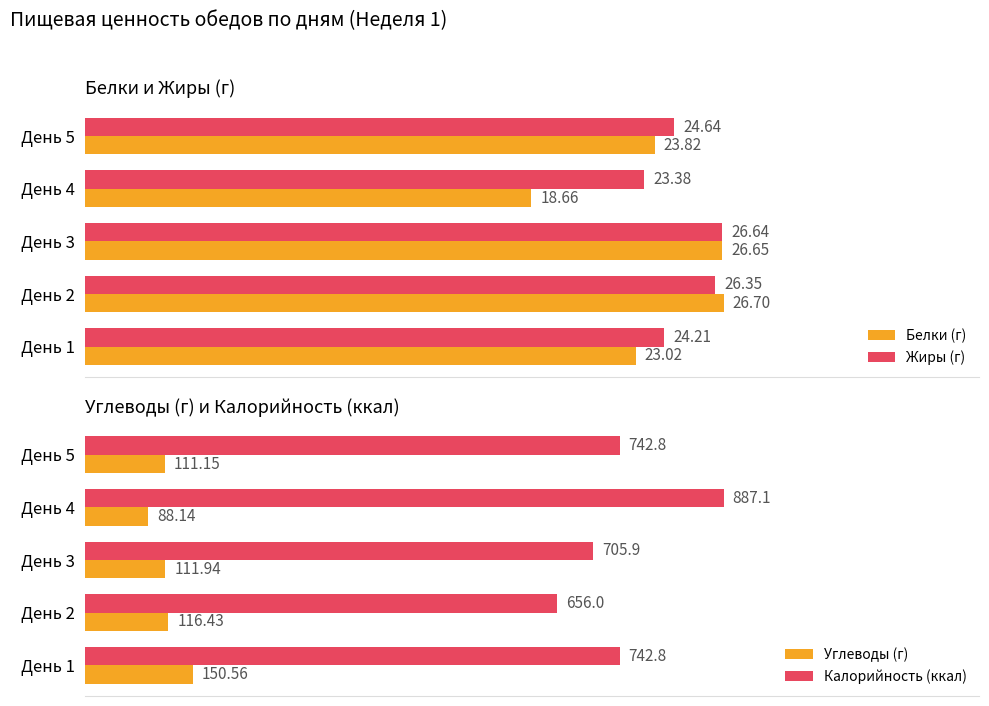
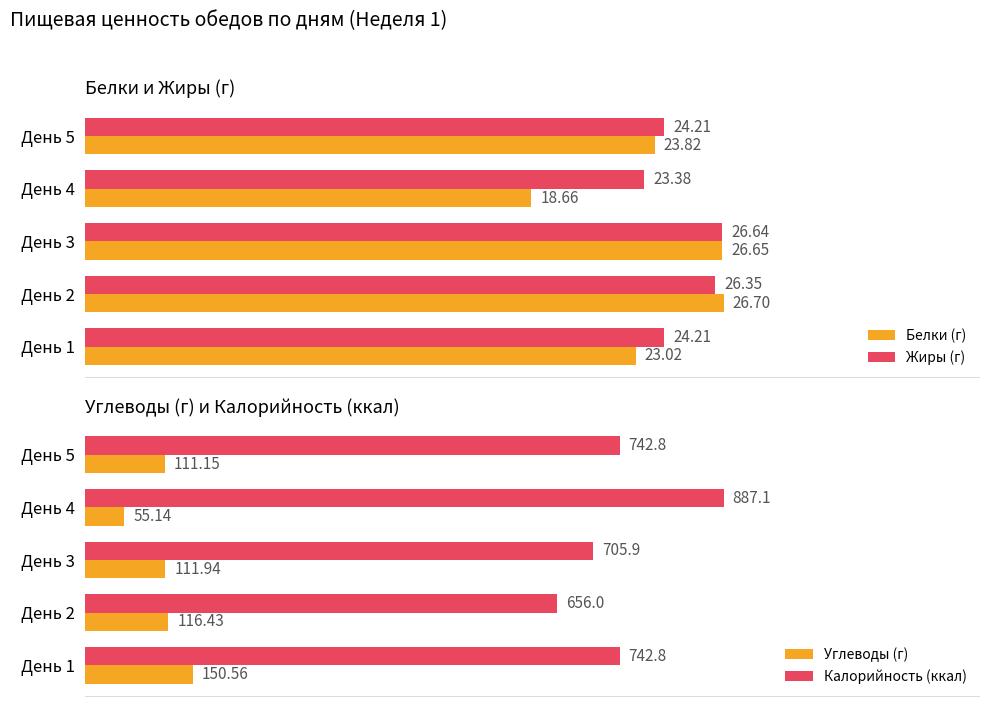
Белки и Жиры (г), Жиры (г), День 5: 24.64 -> 24.21
Углеводы (г) и Калорийность (ккал), Углеводы (г), День 4: 88.14 -> 55.14
